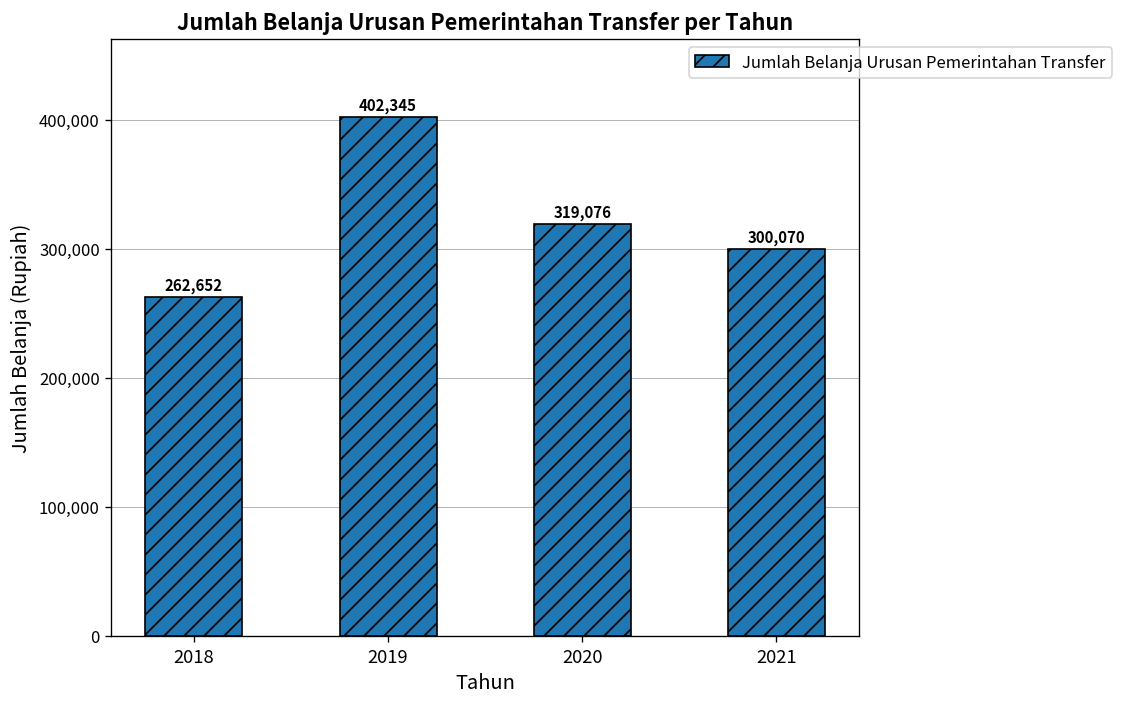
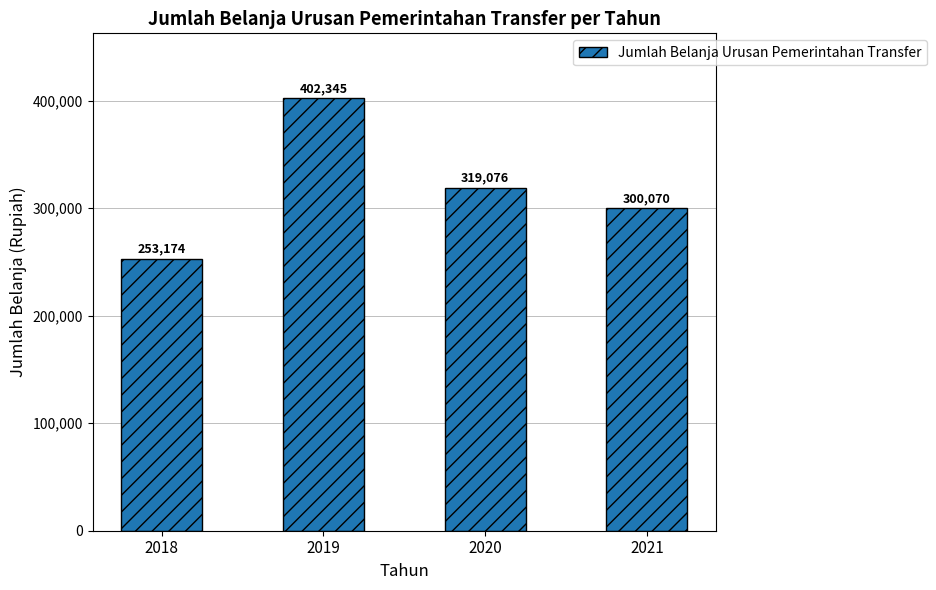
2018: 262,652 -> 253,174
